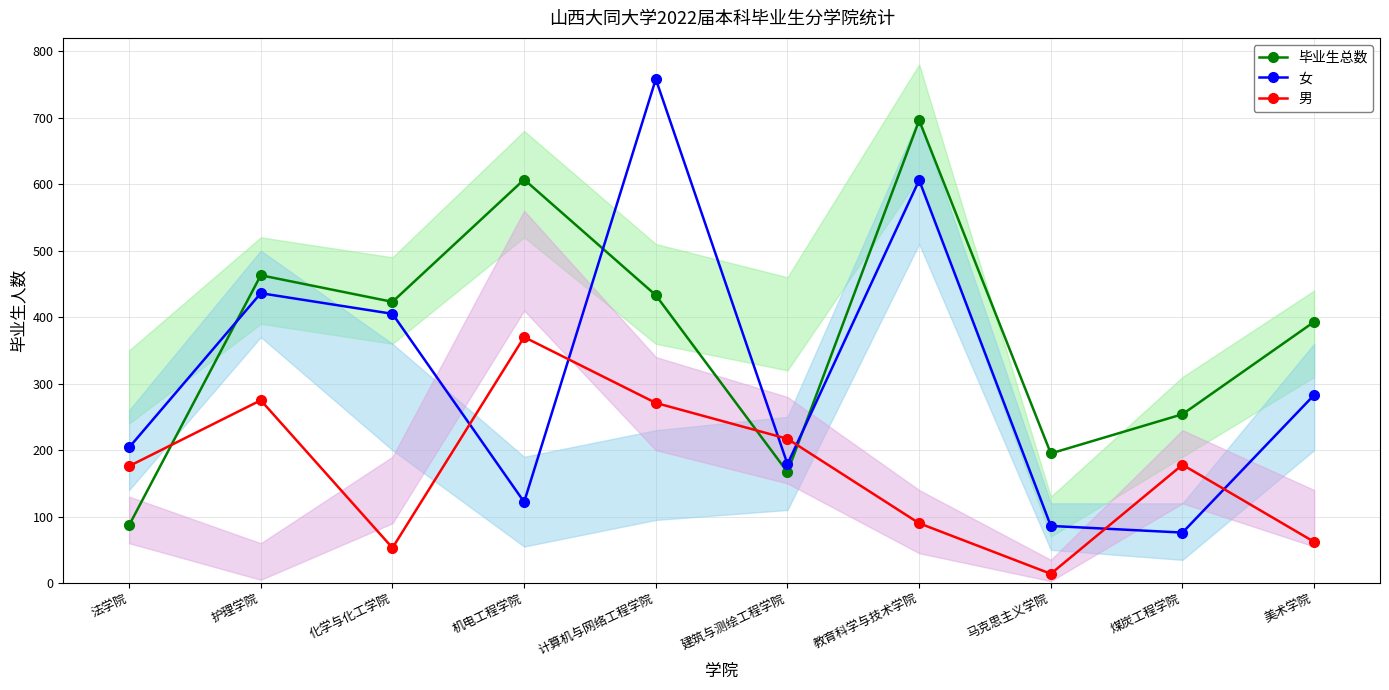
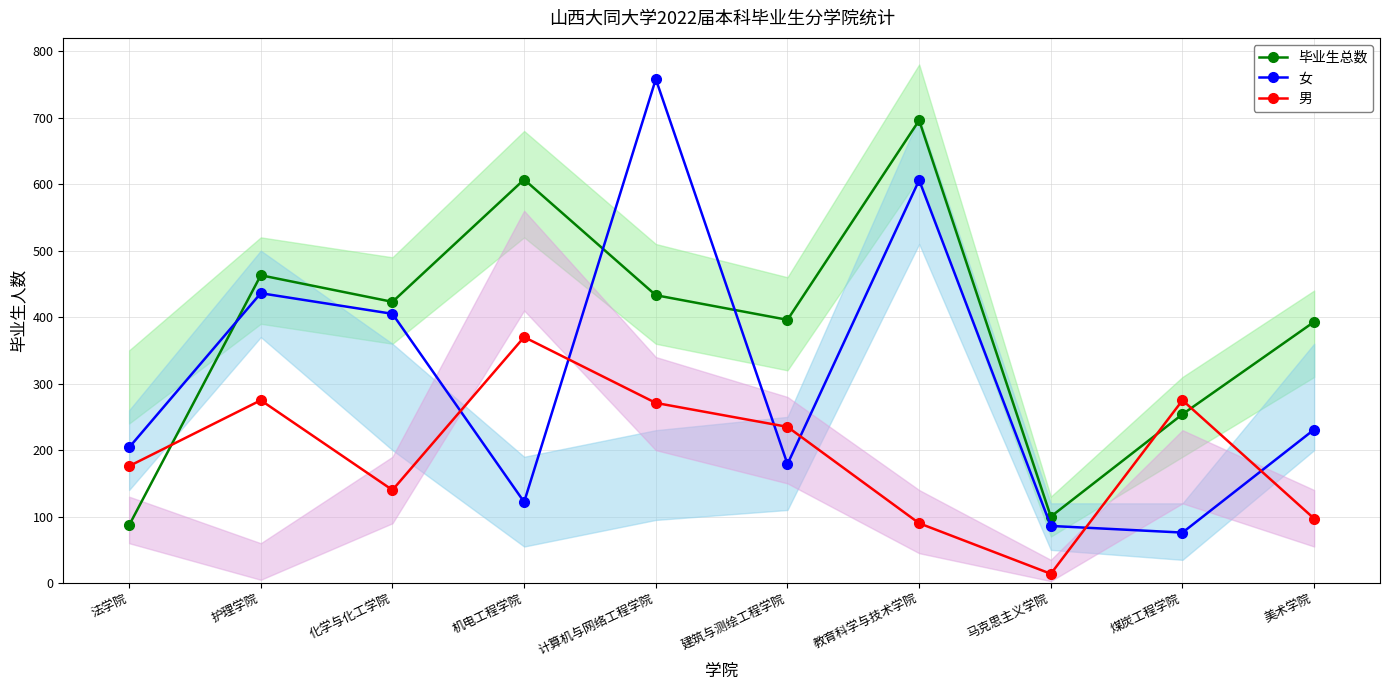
男, 化学与化工学院: 50 -> 140
毕业生总数, 建筑与测绘工程学院: 170 -> 400
男, 建筑与测绘工程学院: 220 -> 240
毕业生总数, 马克思主义学院: 200 -> 100
男, 煤炭工程学院: 180 -> 280
女, 美术学院: 280 -> 230
男, 美术学院: 60 -> 100
